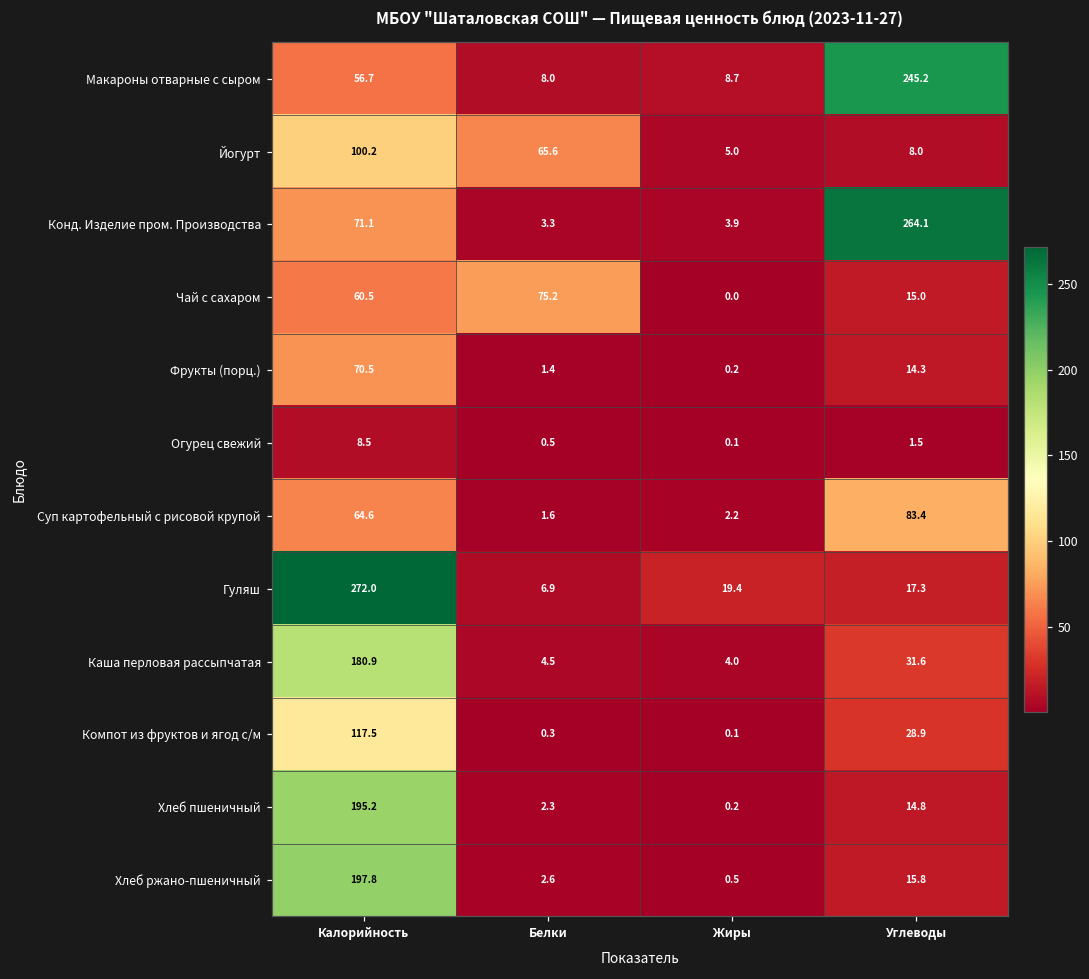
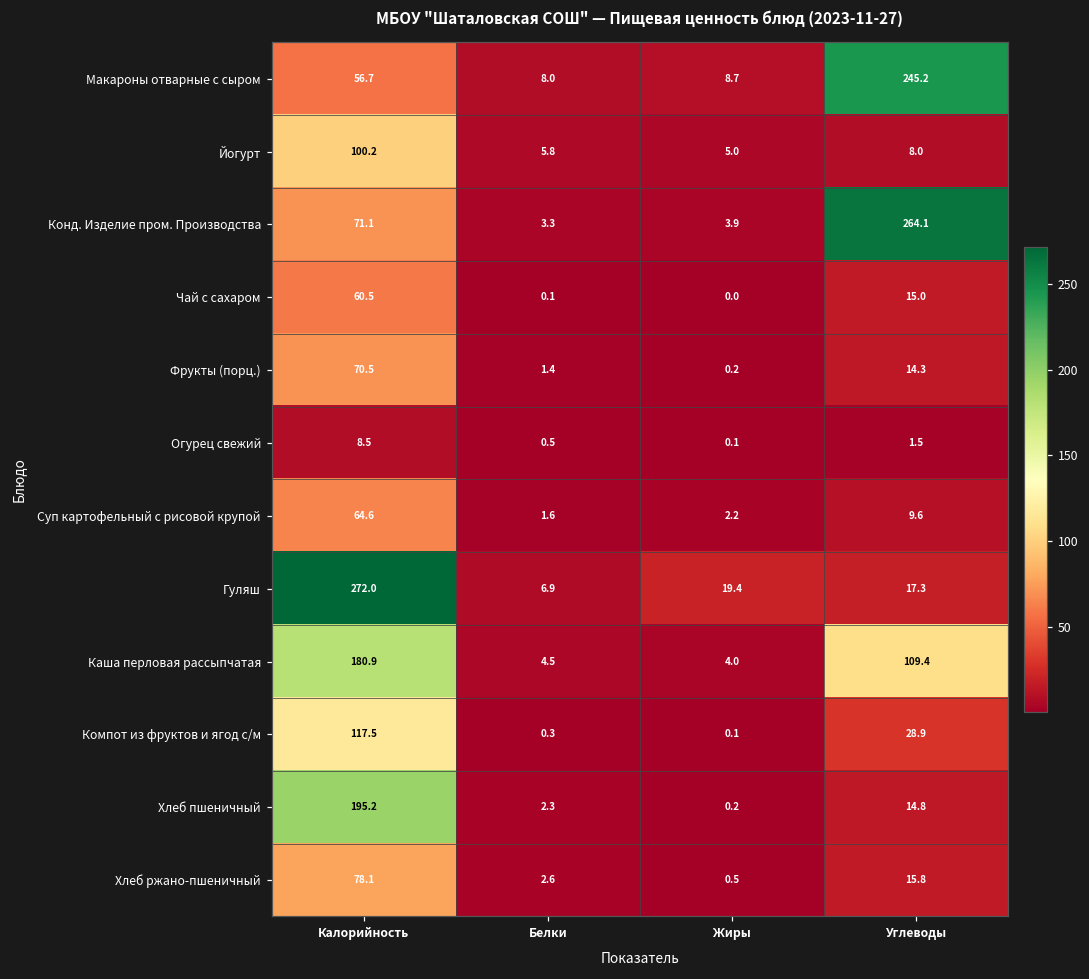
Йогурт, Белки: 65.6 -> 5.8
Чай с сахаром, Белки: 75.2 -> 0.1
Суп картофельный с рисовой крупой, Углеводы: 83.4 -> 9.6
Каша перловая рассыпчатая, Углеводы: 31.6 -> 109.4
Хлеб ржано-пшеничный, Калорийность: 197.8 -> 78.1
